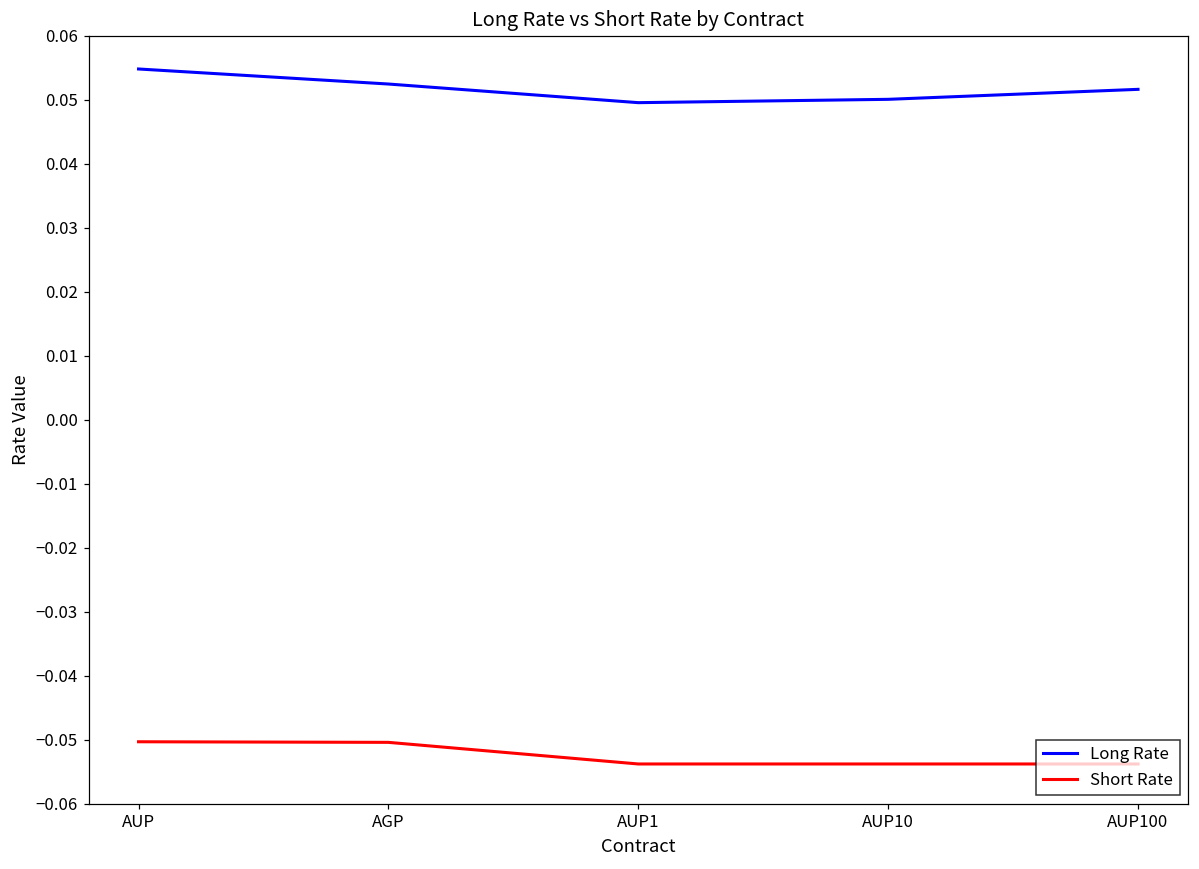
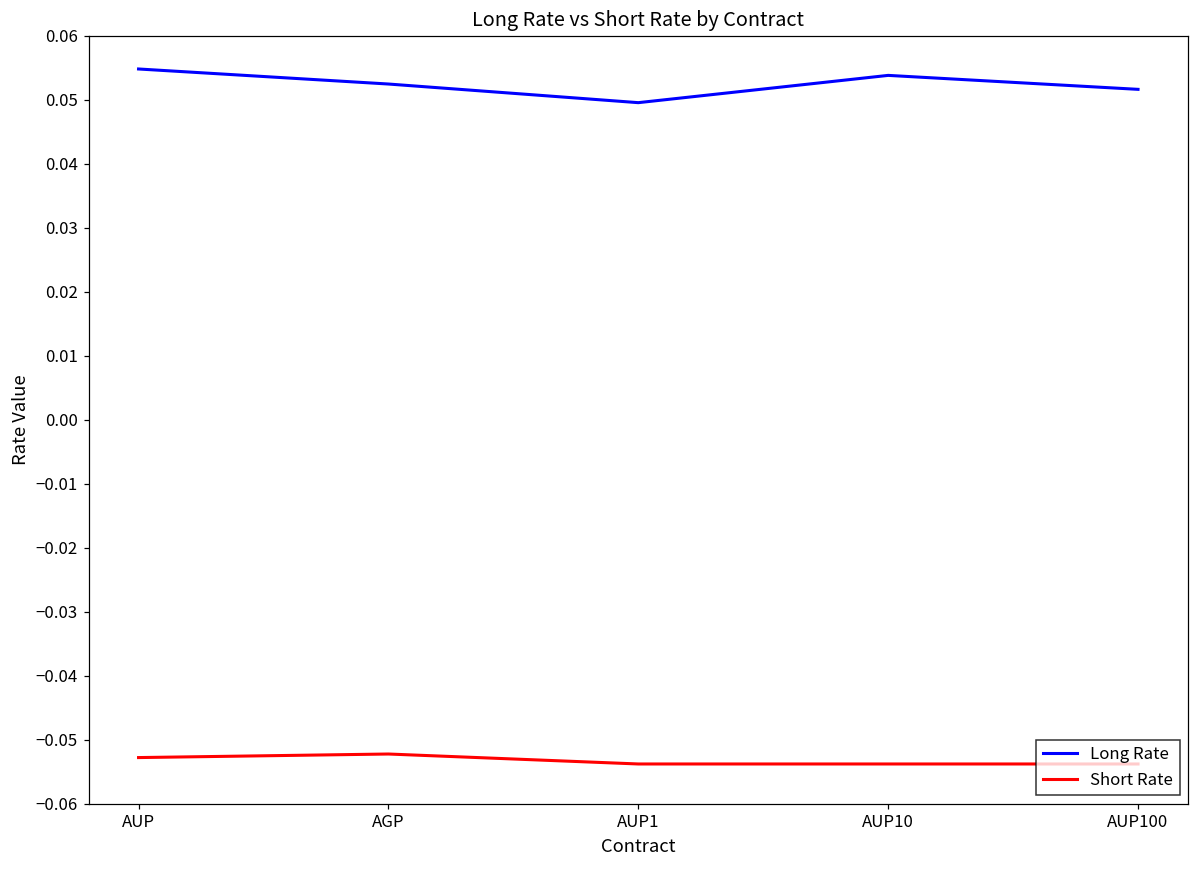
Short Rate, AUP: -0.050 -> -0.053
Short Rate, AGP: -0.050 -> -0.052
Long Rate, AUP10: 0.050 -> 0.054
